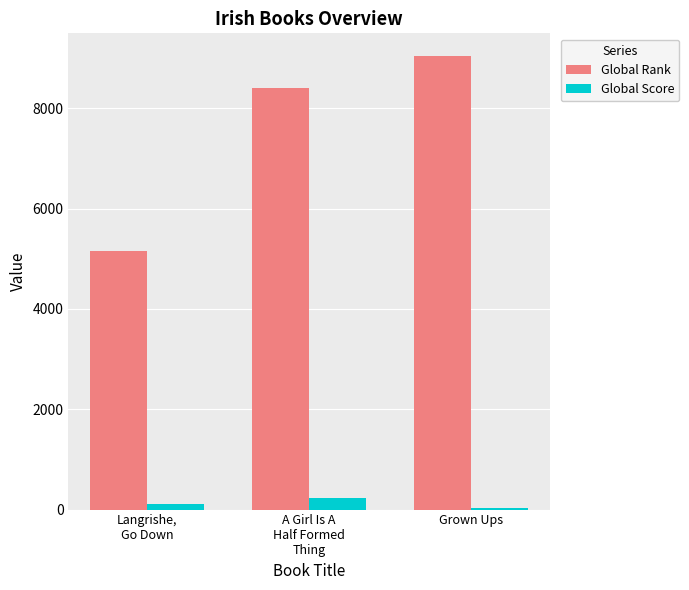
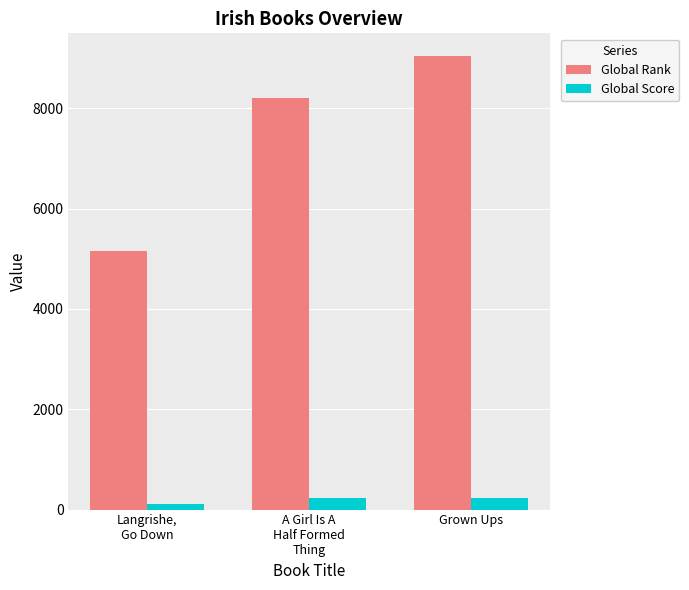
Global Rank, A Girl Is A Half Formed Thing: 8400 -> 8200
Global Score, Grown Ups: 0 -> 200
